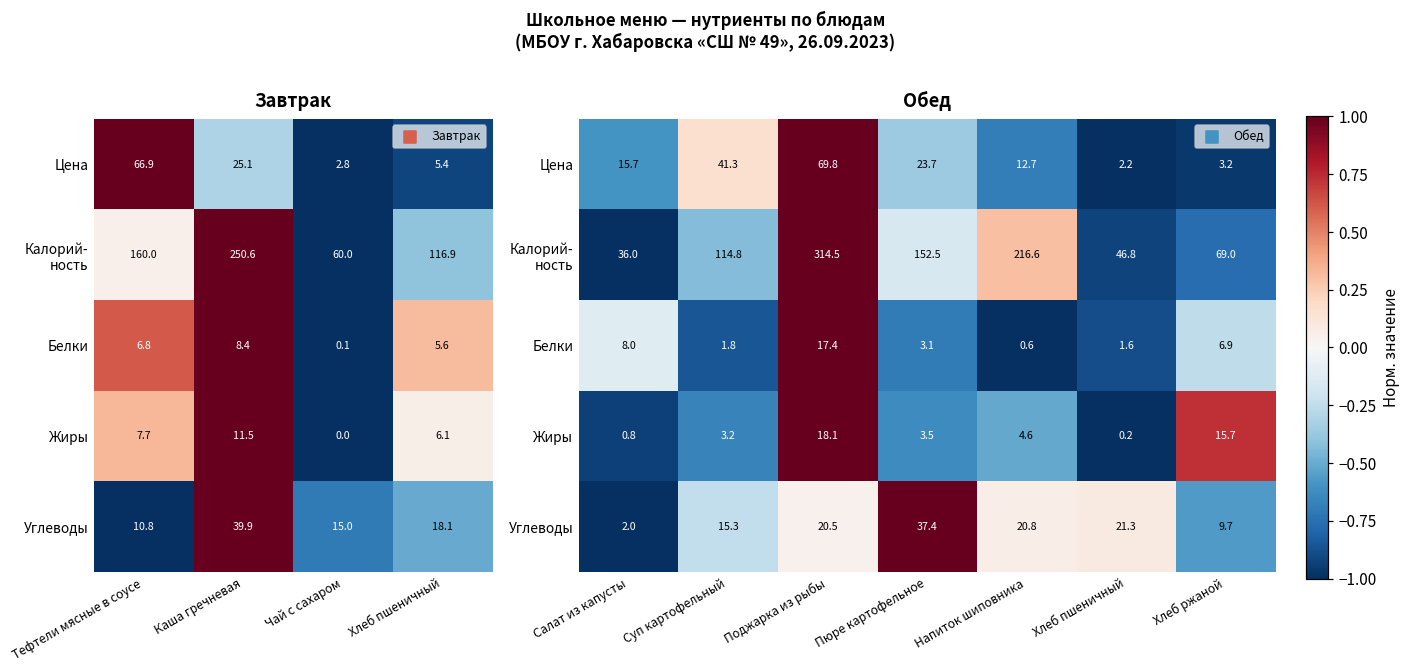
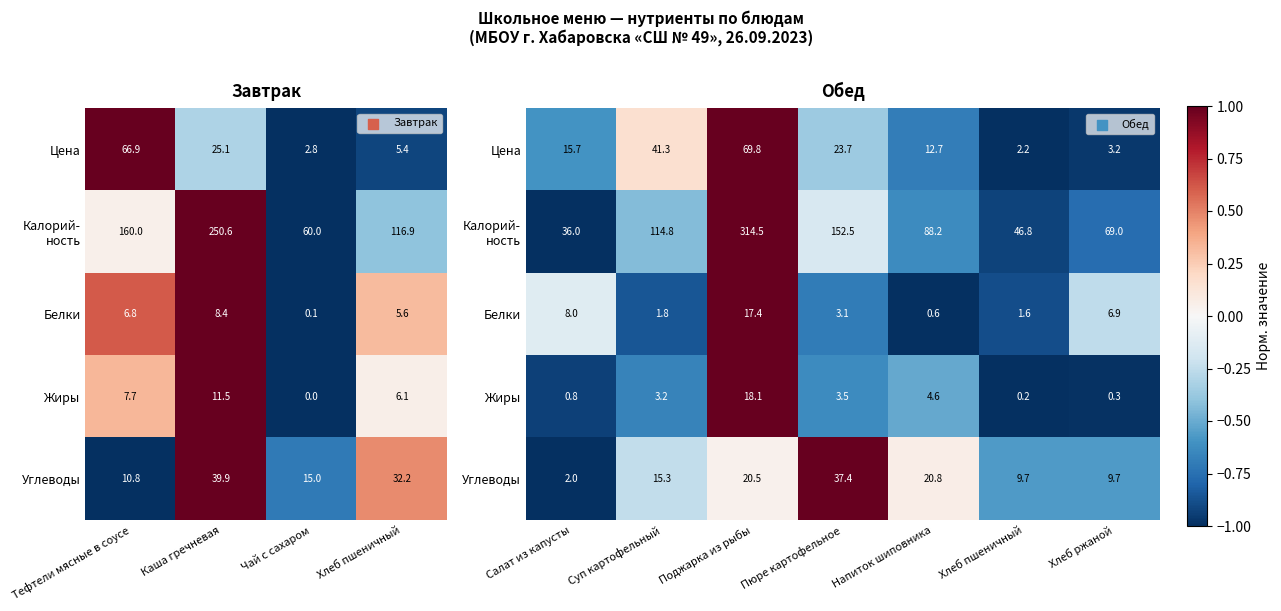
Завтрак, Углеводы, Хлеб пшеничный: 18.1 -> 32.2
Обед, Калорий- ность, Напиток шиповника: 216.6 -> 88.2
Обед, Жиры, Хлеб ржаной: 15.7 -> 0.3
Обед, Углеводы, Хлеб пшеничный: 21.3 -> 9.7
